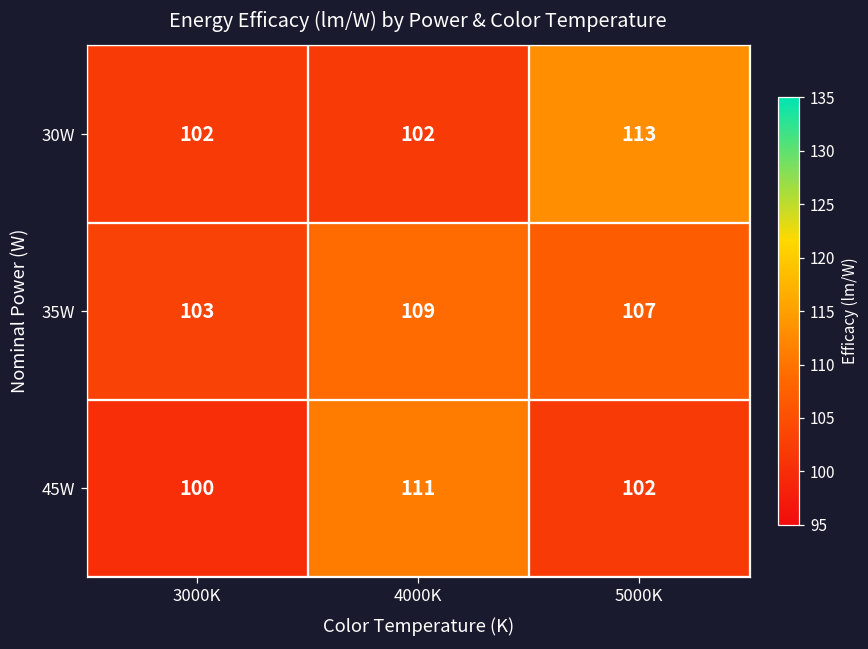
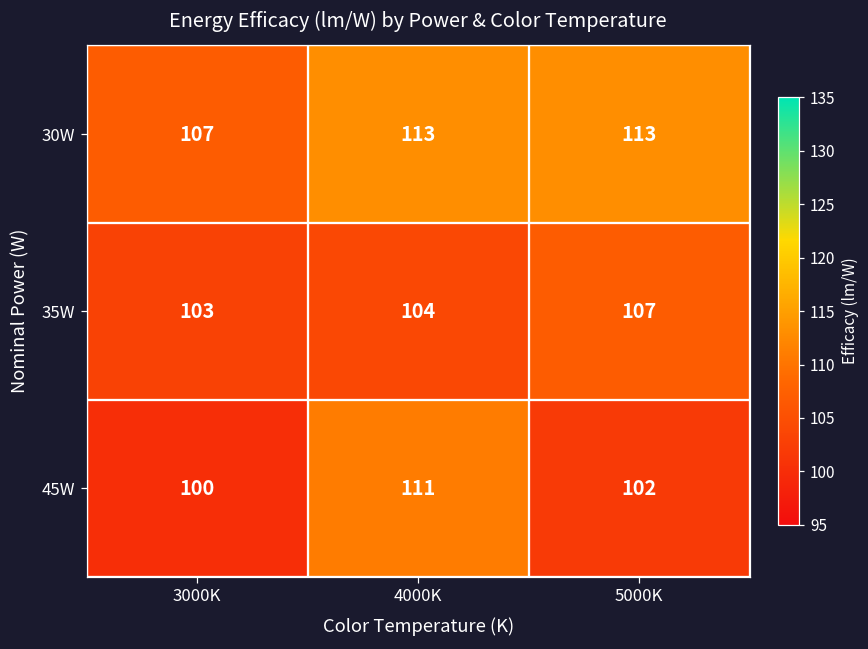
30W, 3000K: 102 -> 107
30W, 4000K: 102 -> 113
35W, 4000K: 109 -> 104
